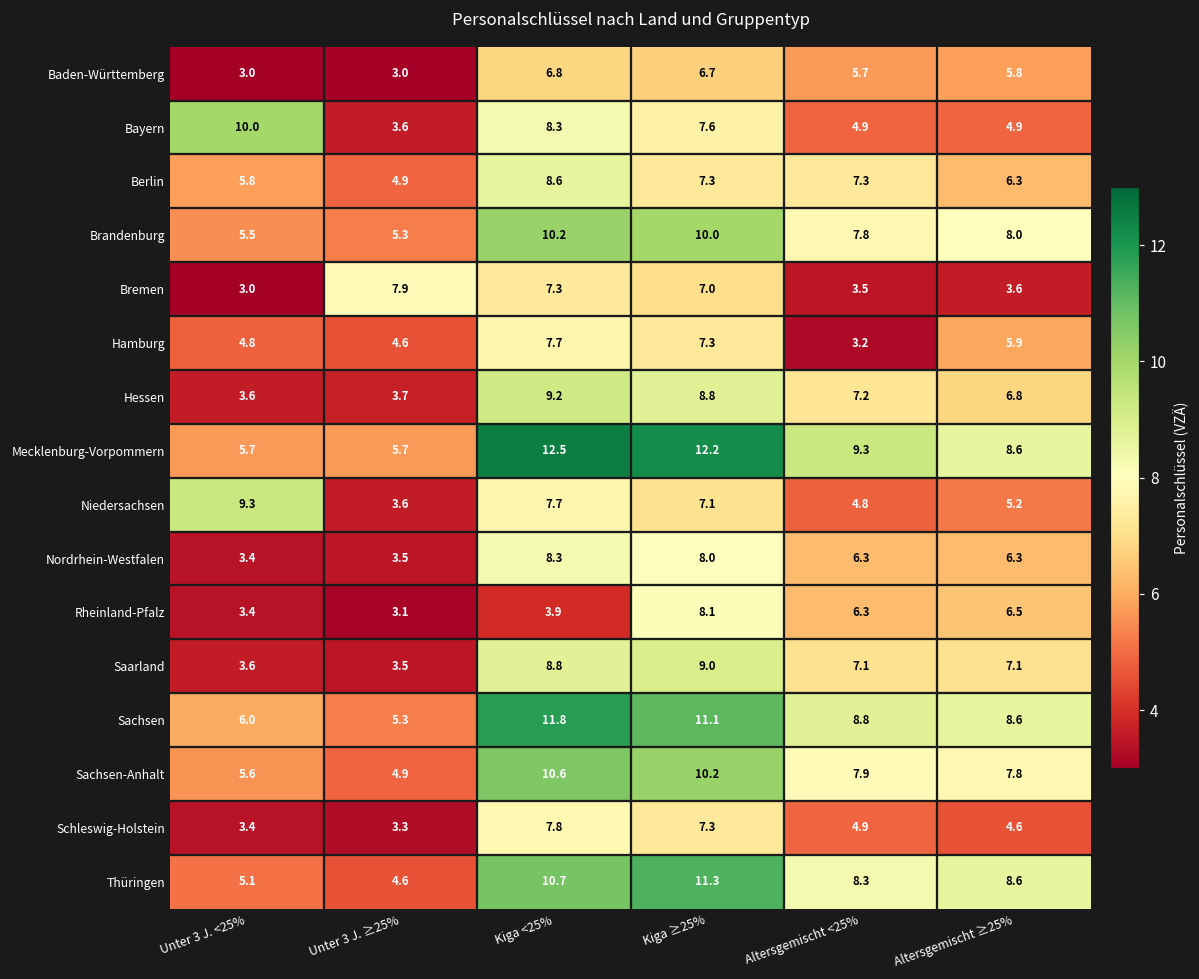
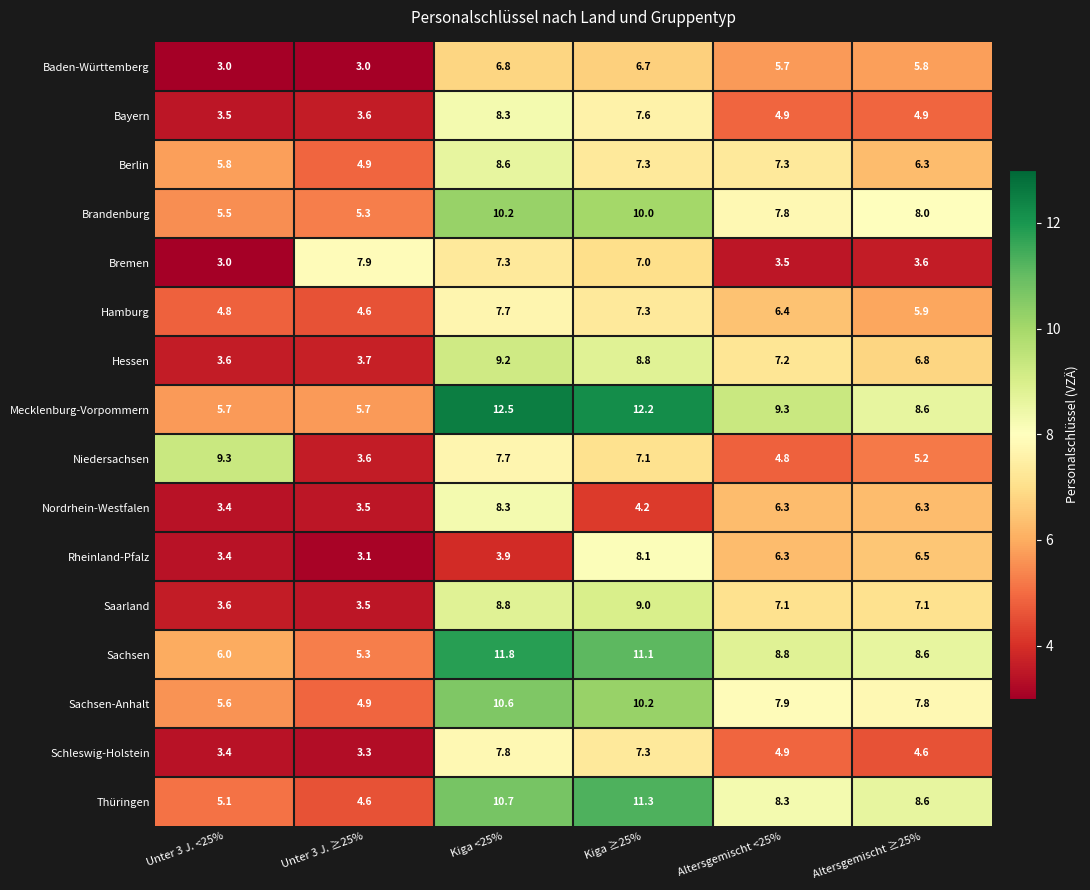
Bayern, Unter 3 J. <25%: 10.0 -> 3.5
Hamburg, Altersgemischt <25%: 3.2 -> 6.4
Nordrhein-Westfalen, Kiga ≥25%: 8.0 -> 4.2
